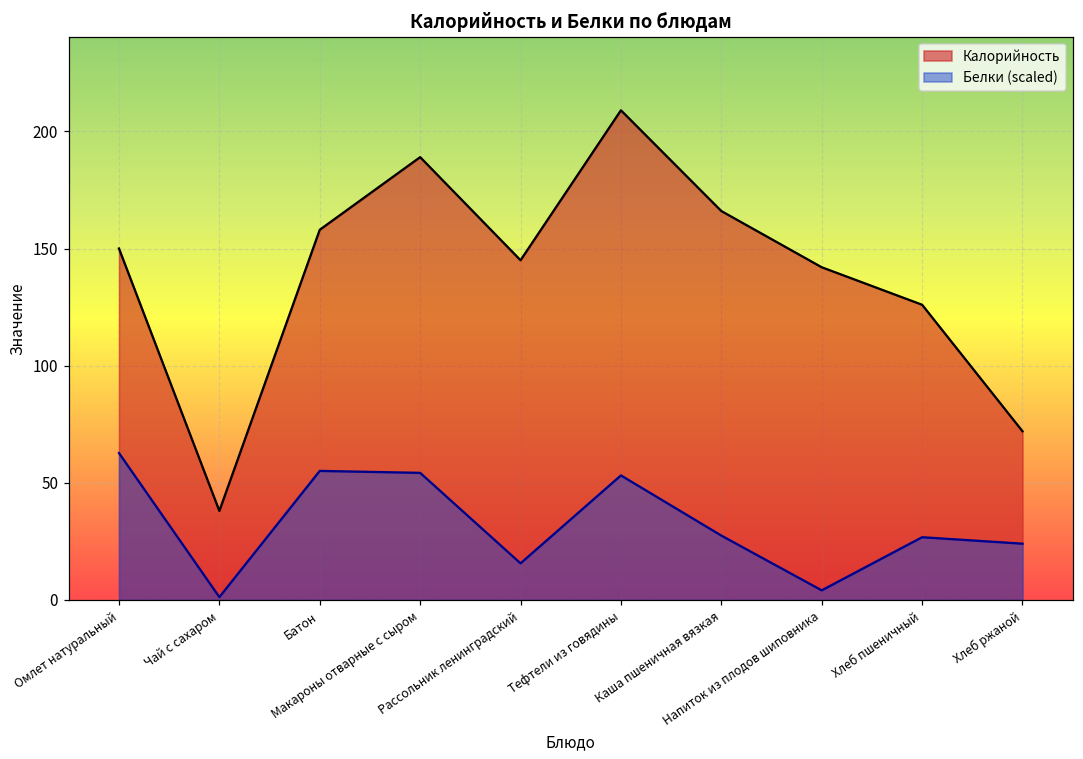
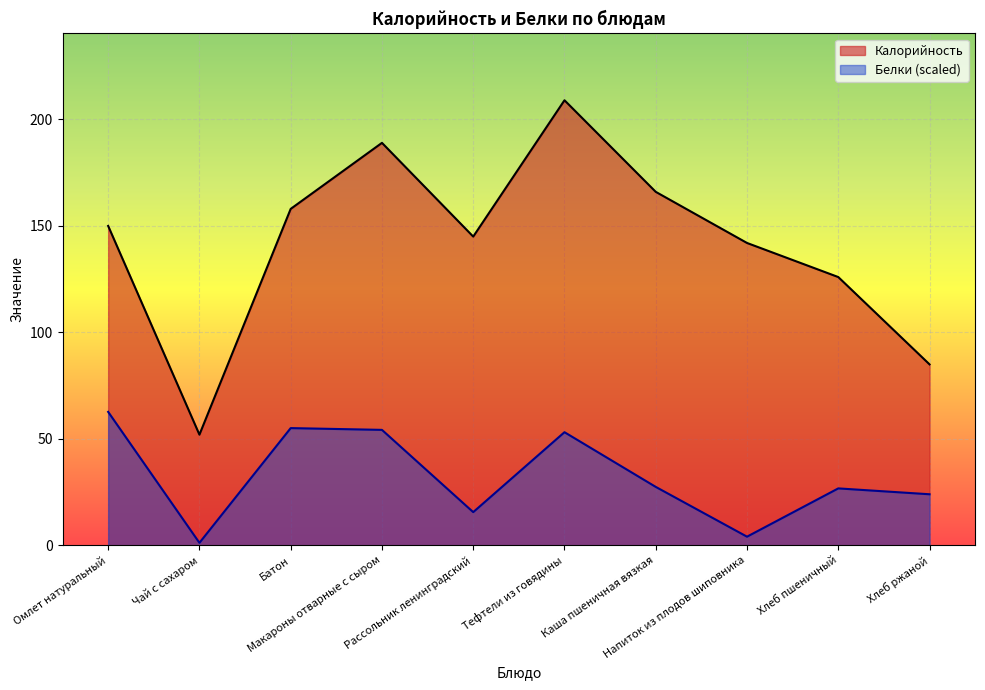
Калорийность, Чай с сахаром: 38 -> 52
Калорийность, Хлеб ржаной: 72 -> 85
